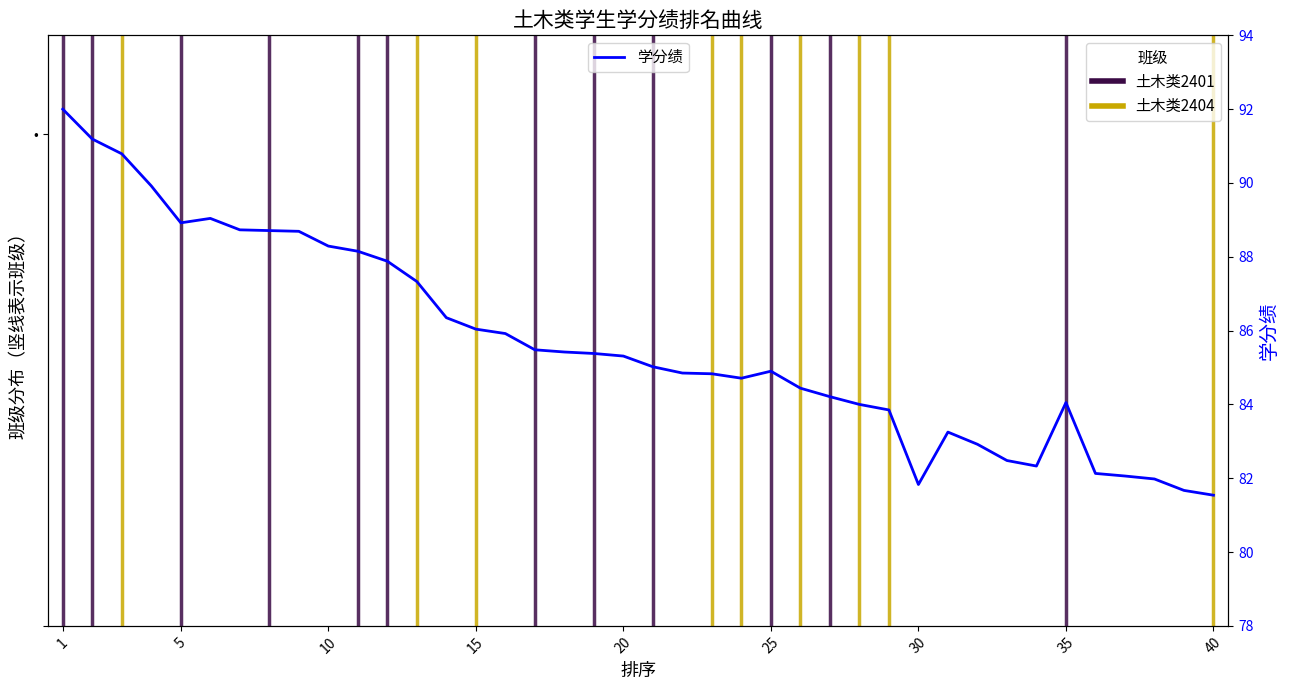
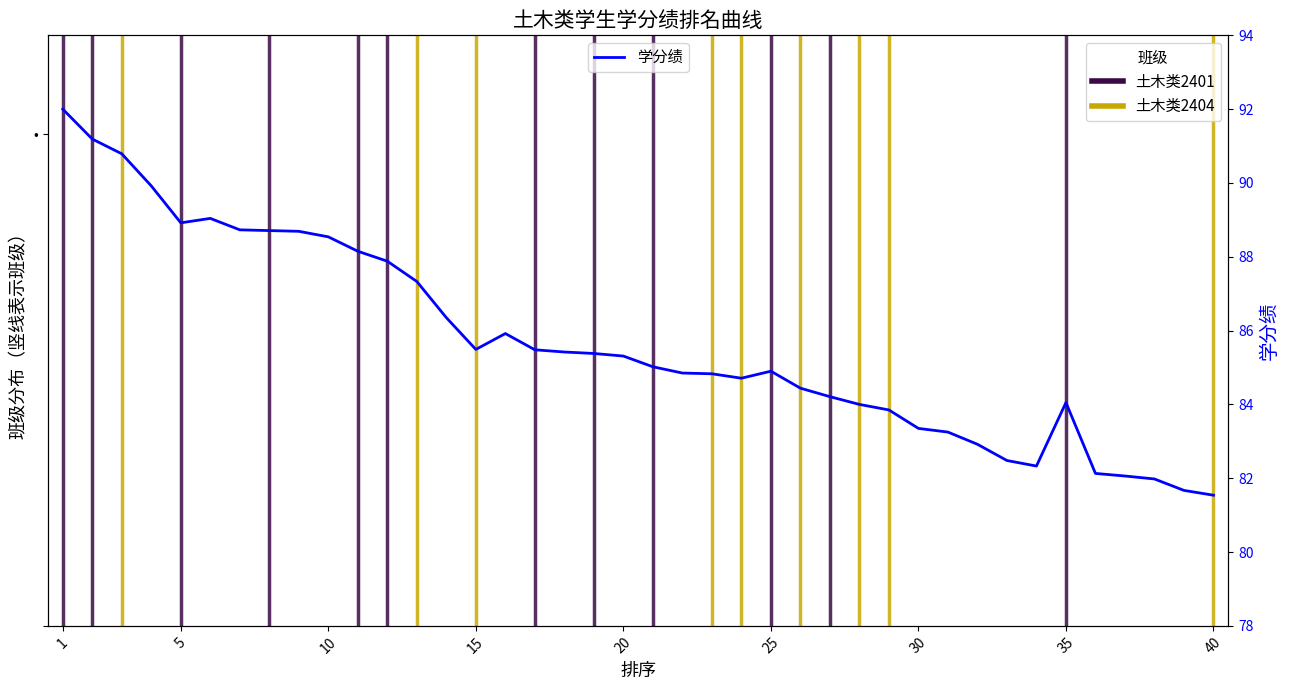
10: 88.3 -> 88.5
15: 86.0 -> 85.5
30: 81.8 -> 83.4
